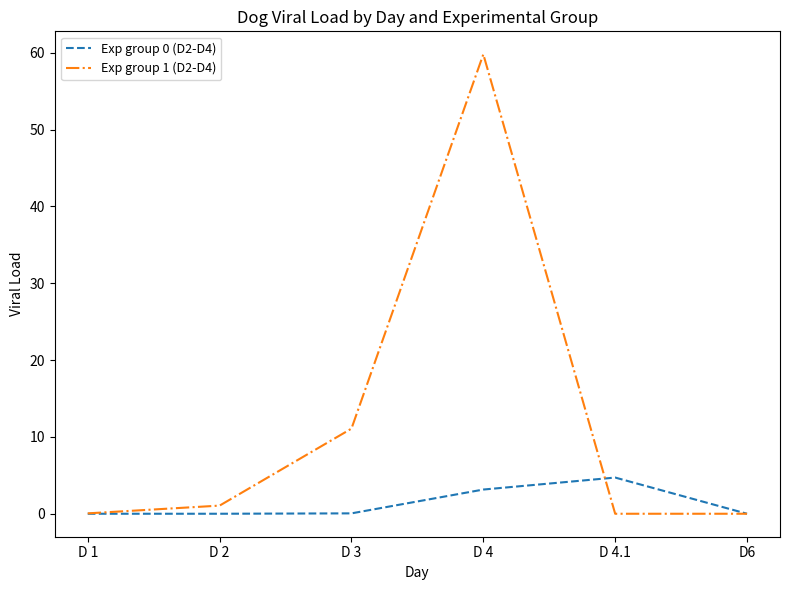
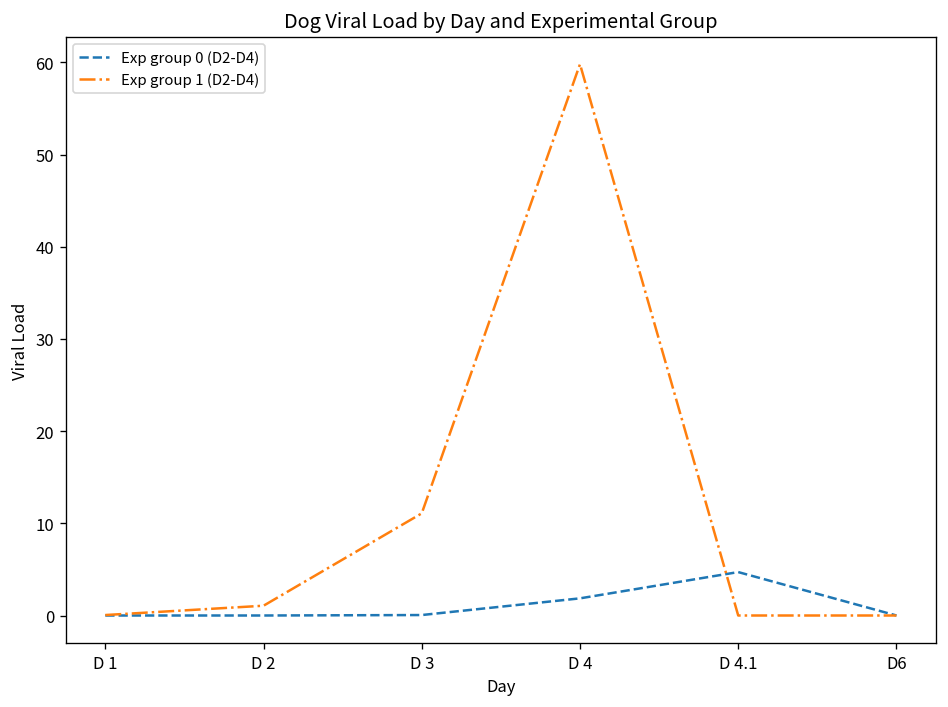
Exp group 0 (D2-D4), D 4: 3 -> 2
